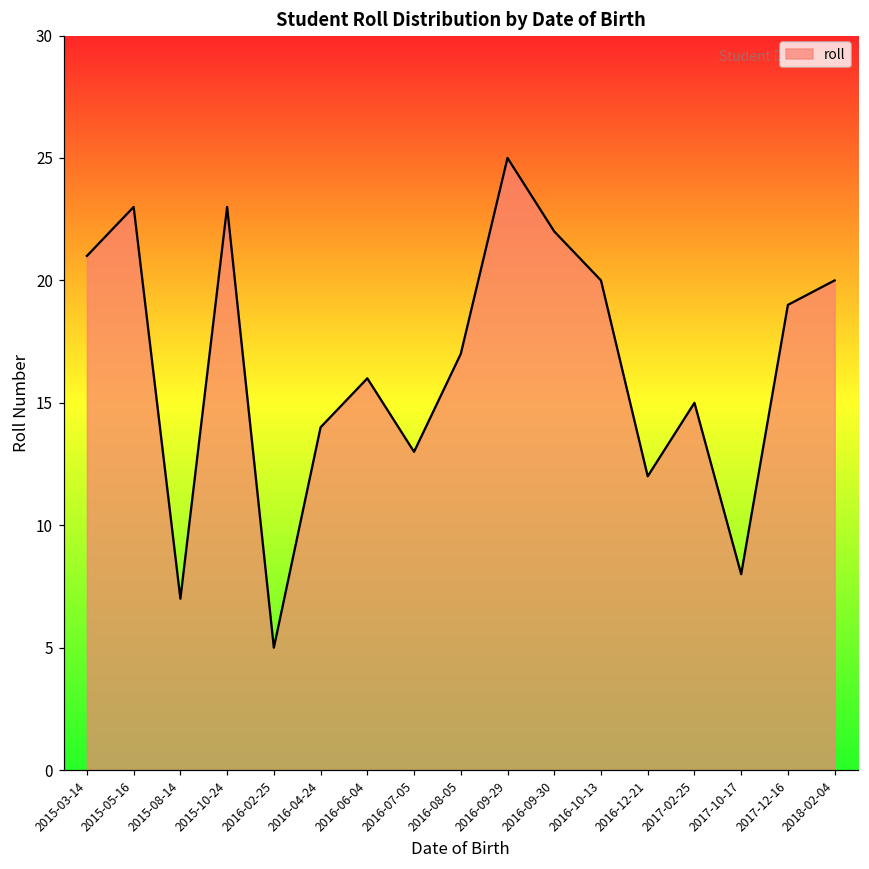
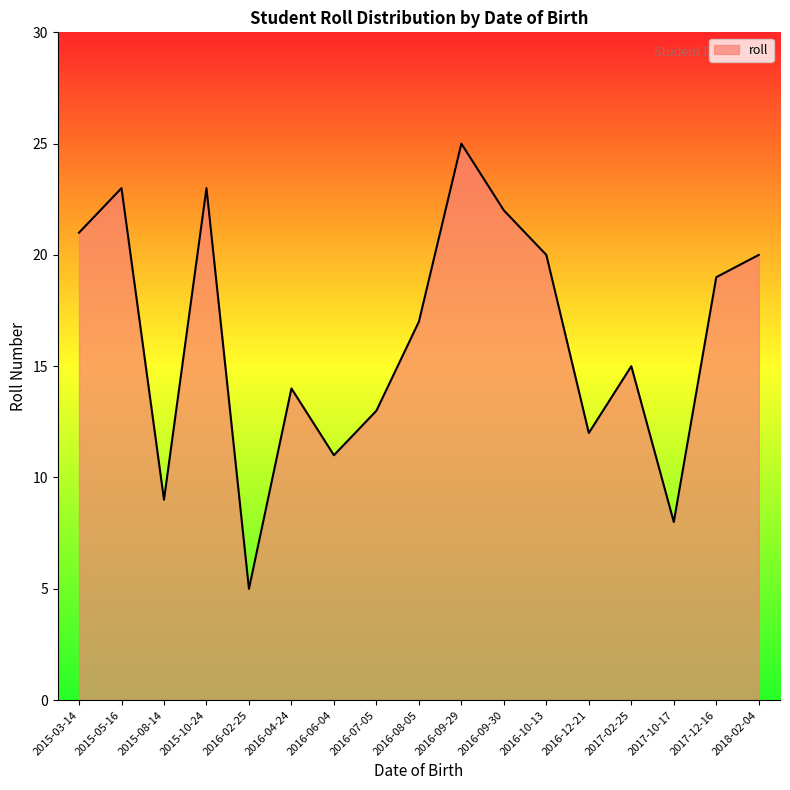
2015-08-14: 7 -> 9
2016-06-04: 16 -> 11
